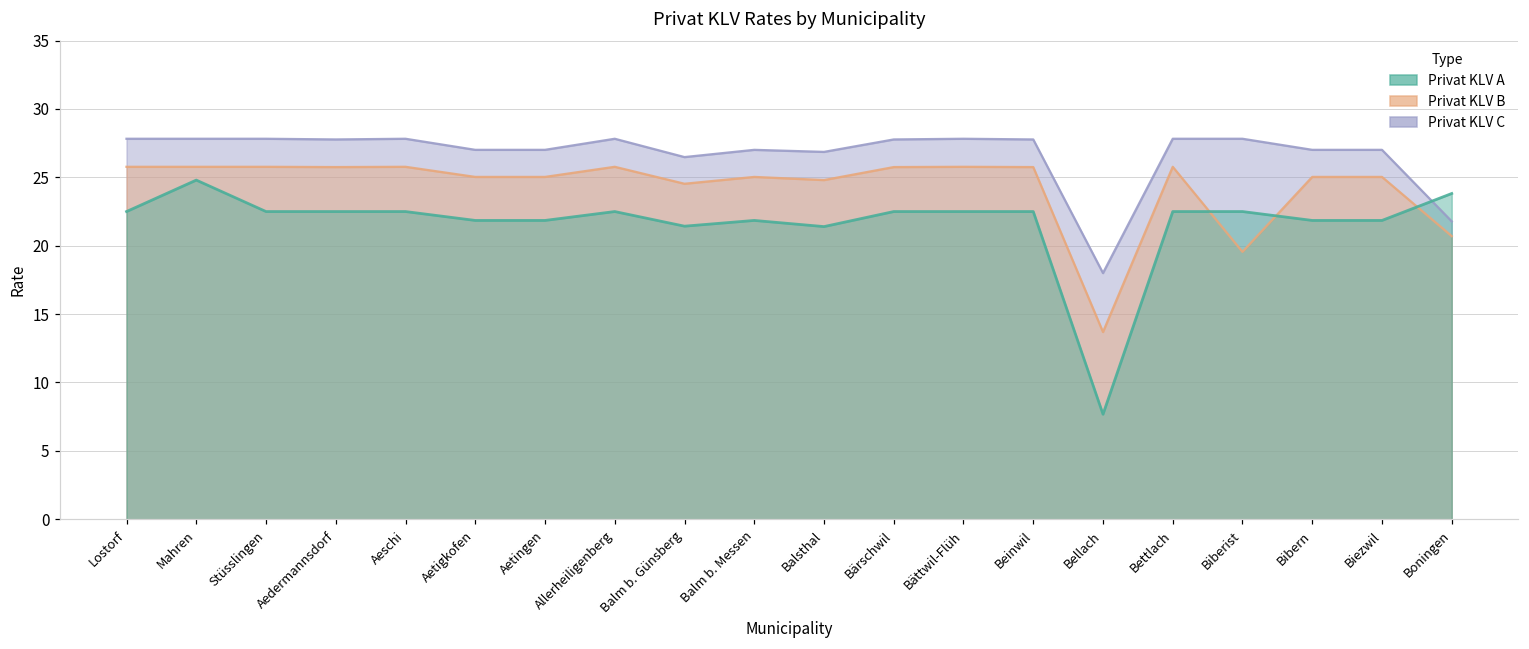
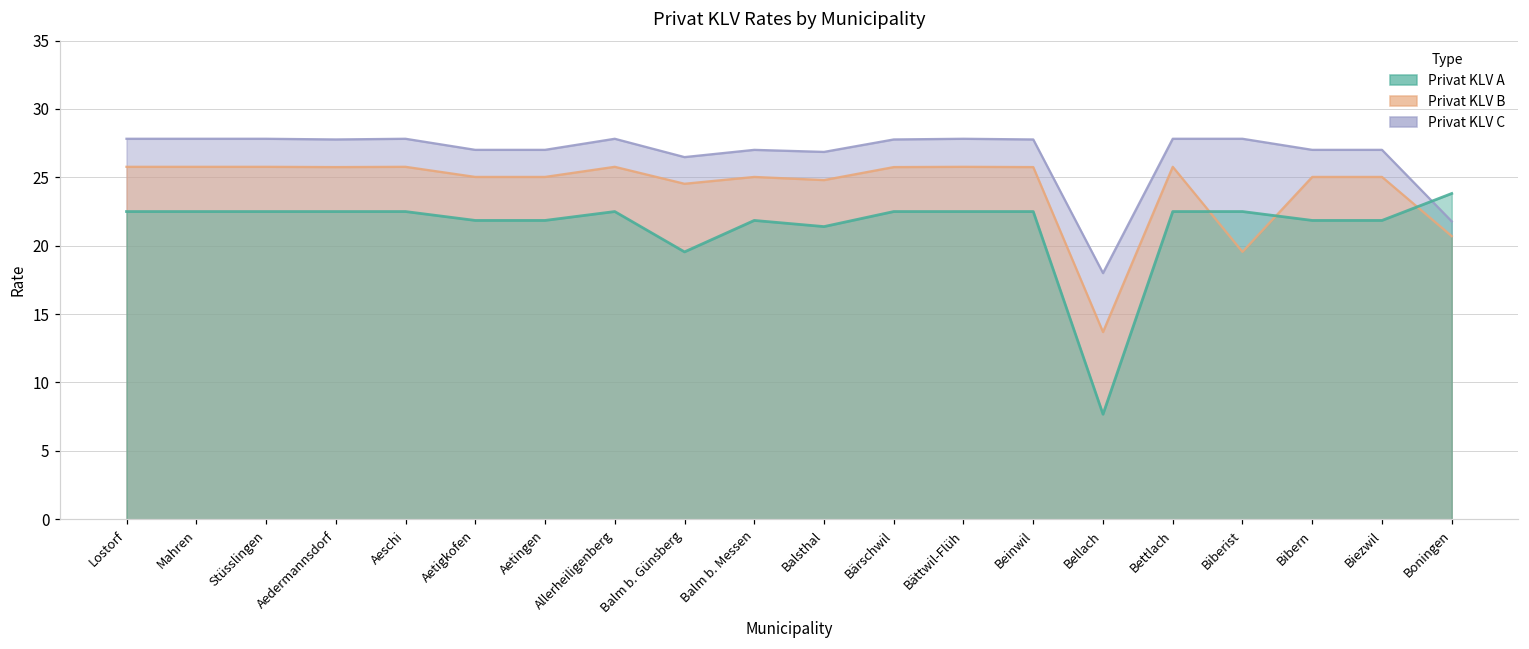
Privat KLV A, Mahren: 24.8 -> 22.5
Privat KLV A, Balm b. Günsberg: 21.4 -> 19.6
